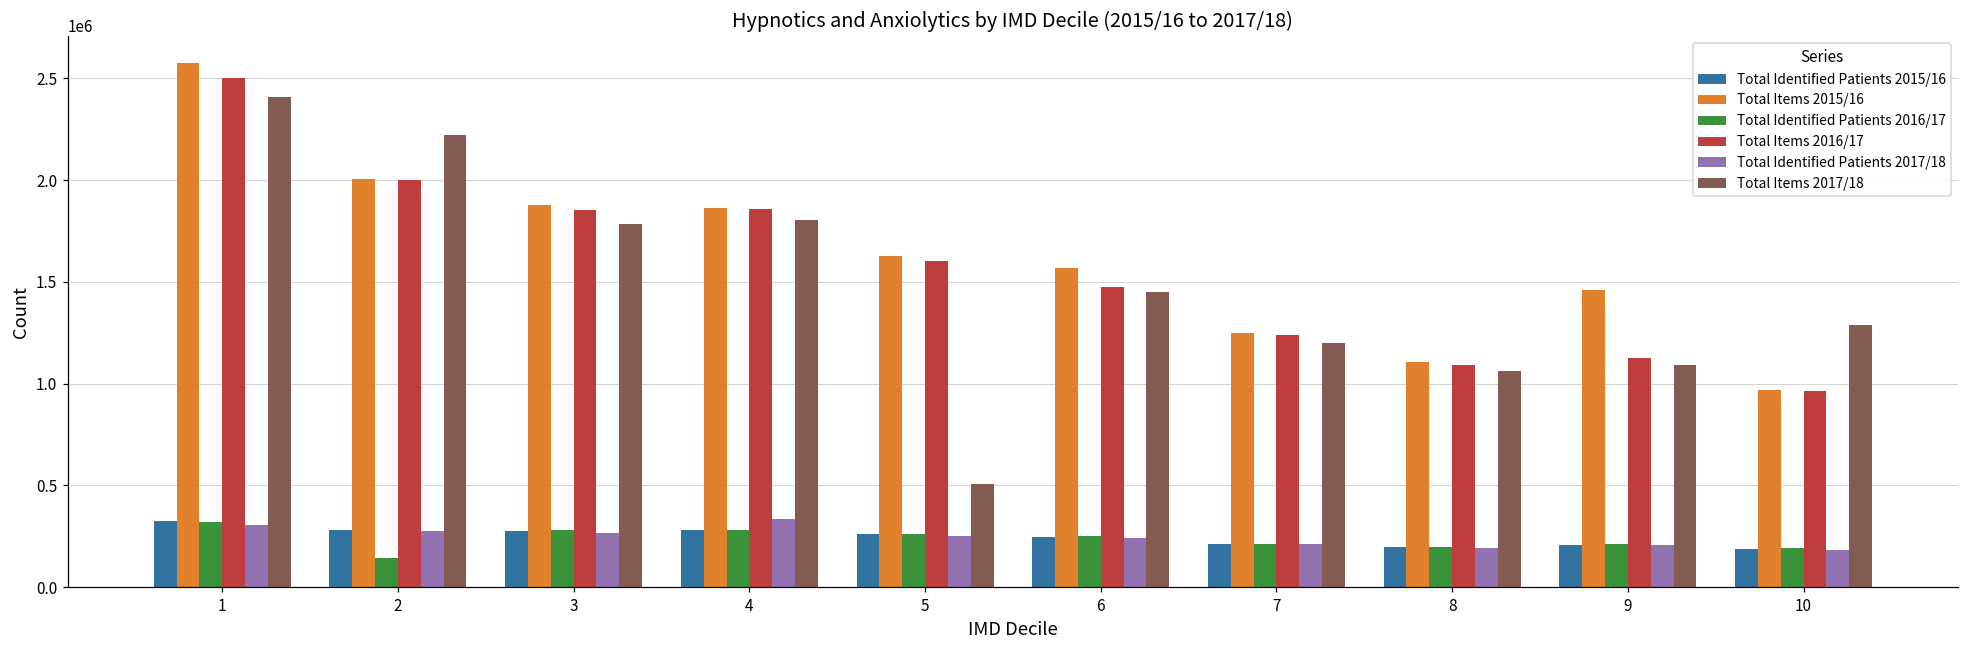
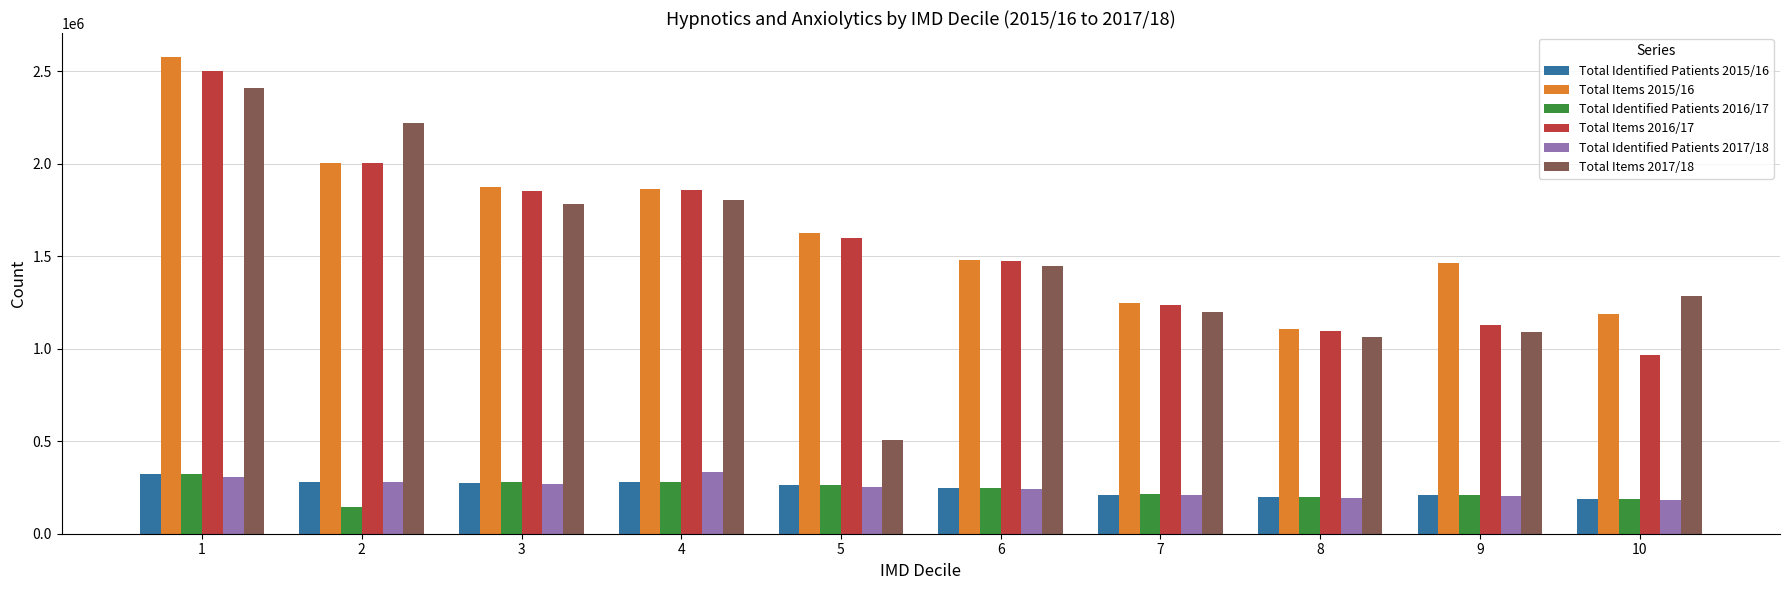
Total Items 2015/16, 6: 1570000 -> 1480000
Total Items 2015/16, 10: 970000 -> 1190000
